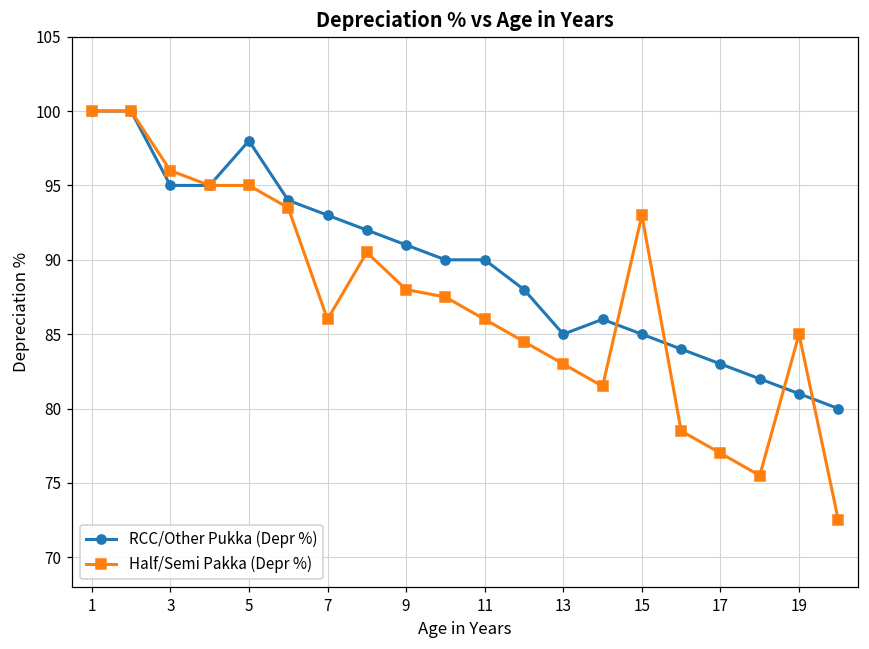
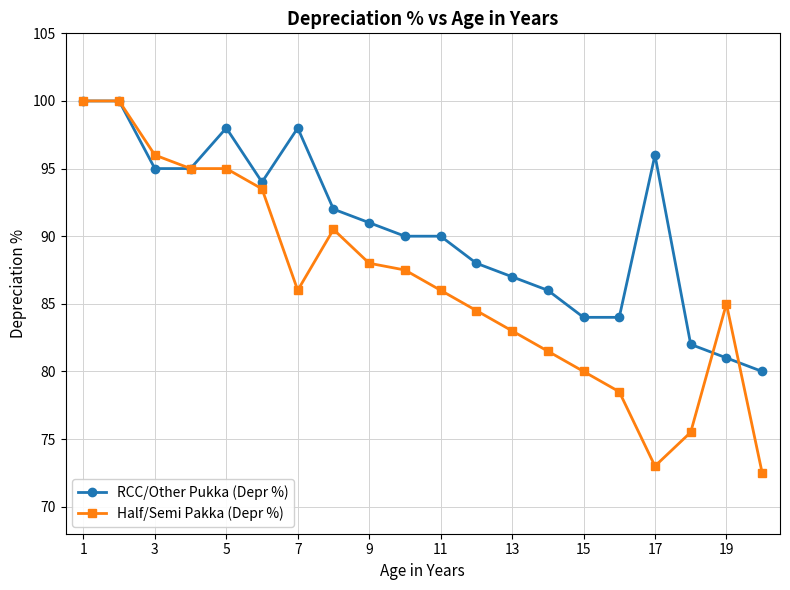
RCC/Other Pukka (Depr %), 7: 93 -> 98
RCC/Other Pukka (Depr %), 13: 85 -> 87
RCC/Other Pukka (Depr %), 15: 85 -> 84
Half/Semi Pakka (Depr %), 15: 93 -> 80
RCC/Other Pukka (Depr %), 17: 83 -> 96
Half/Semi Pakka (Depr %), 17: 77 -> 73
